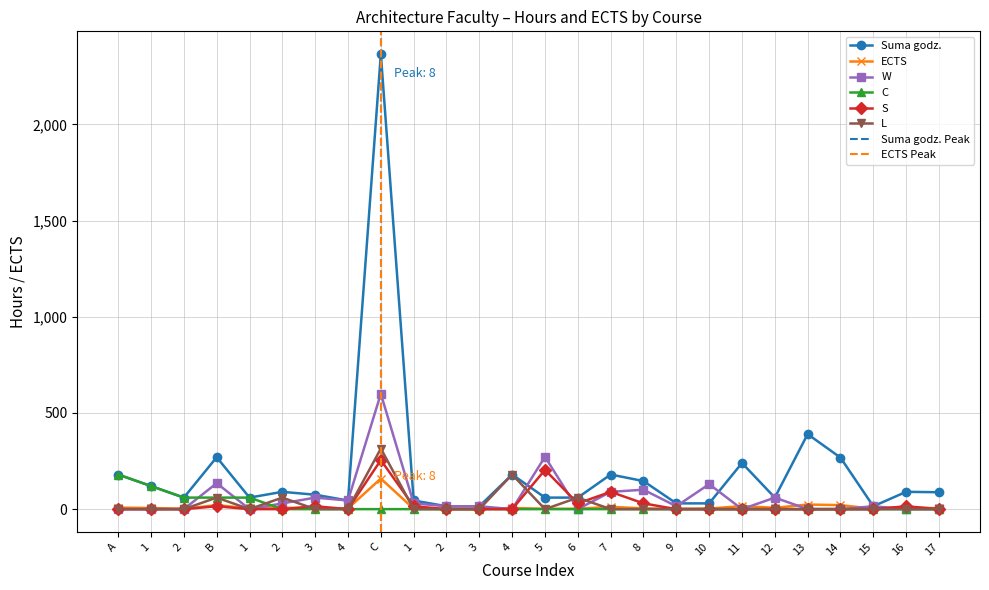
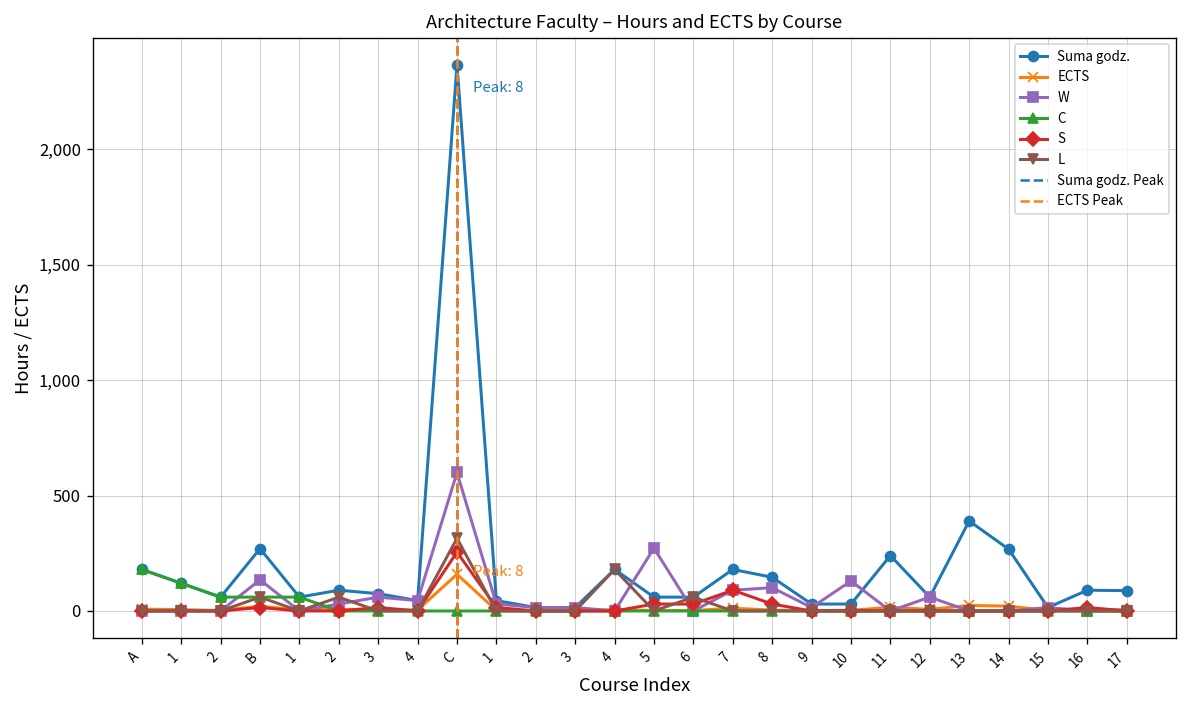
S, 5: 200 -> 30
